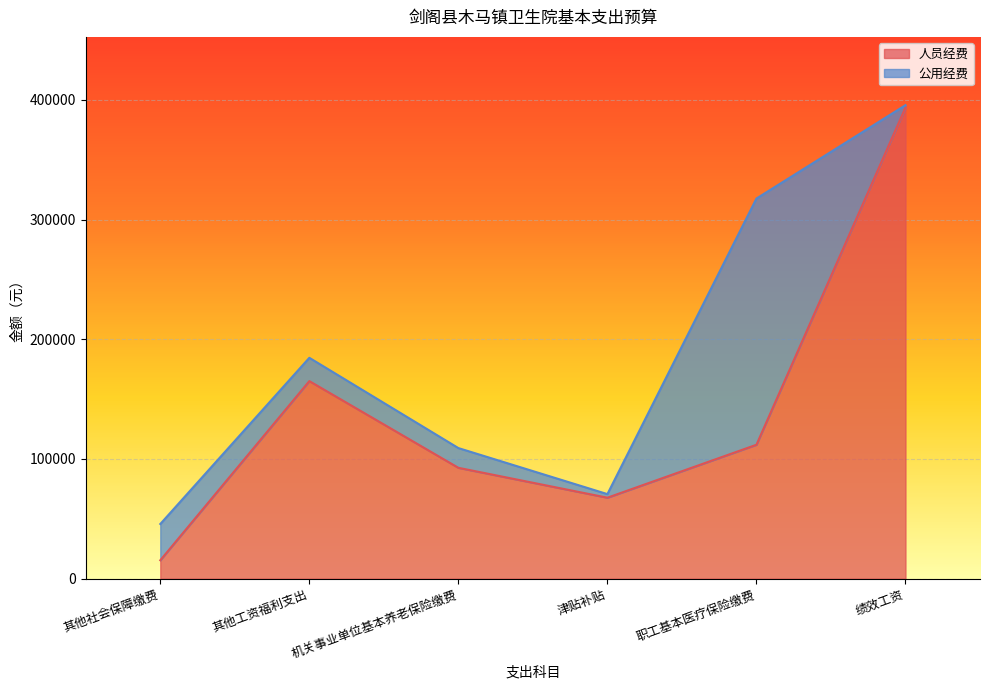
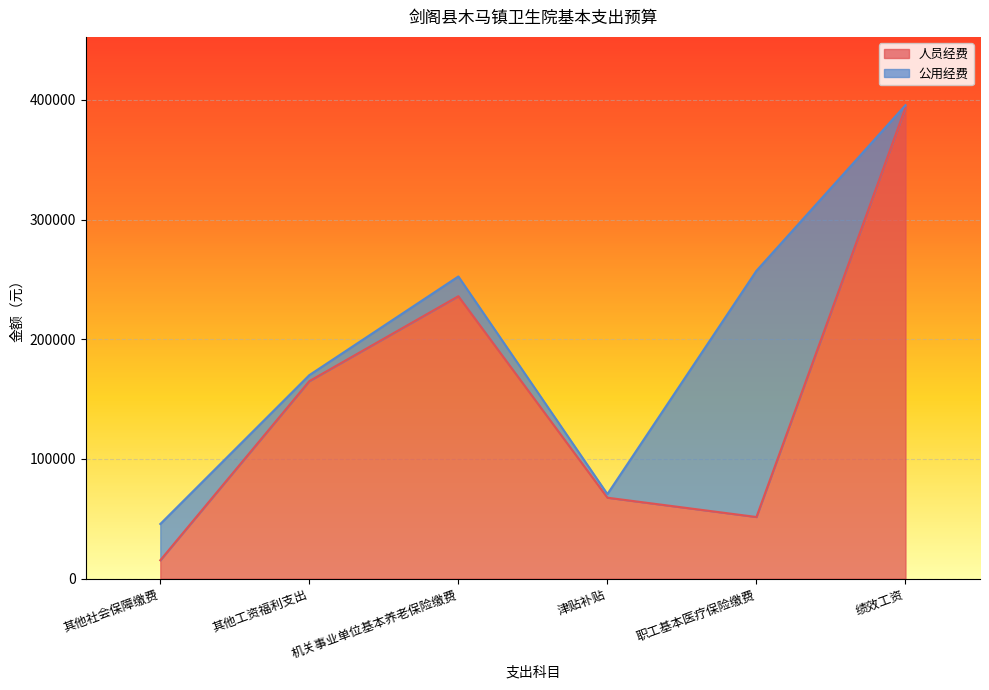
公用经费, 其他工资福利支出: 19000 -> 5000
人员经费, 机关事业单位基本养老保险缴费: 93000 -> 236000
人员经费, 职工基本医疗保险缴费: 112000 -> 51000
